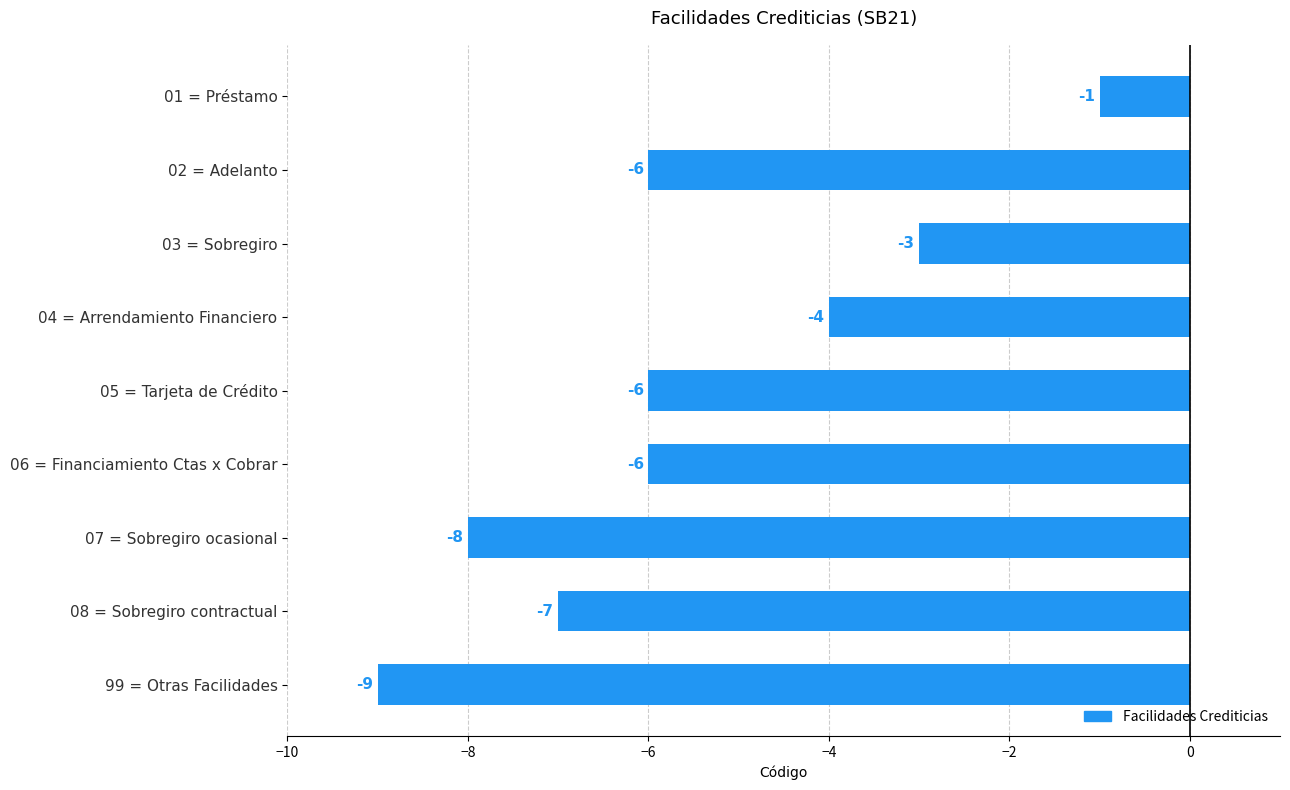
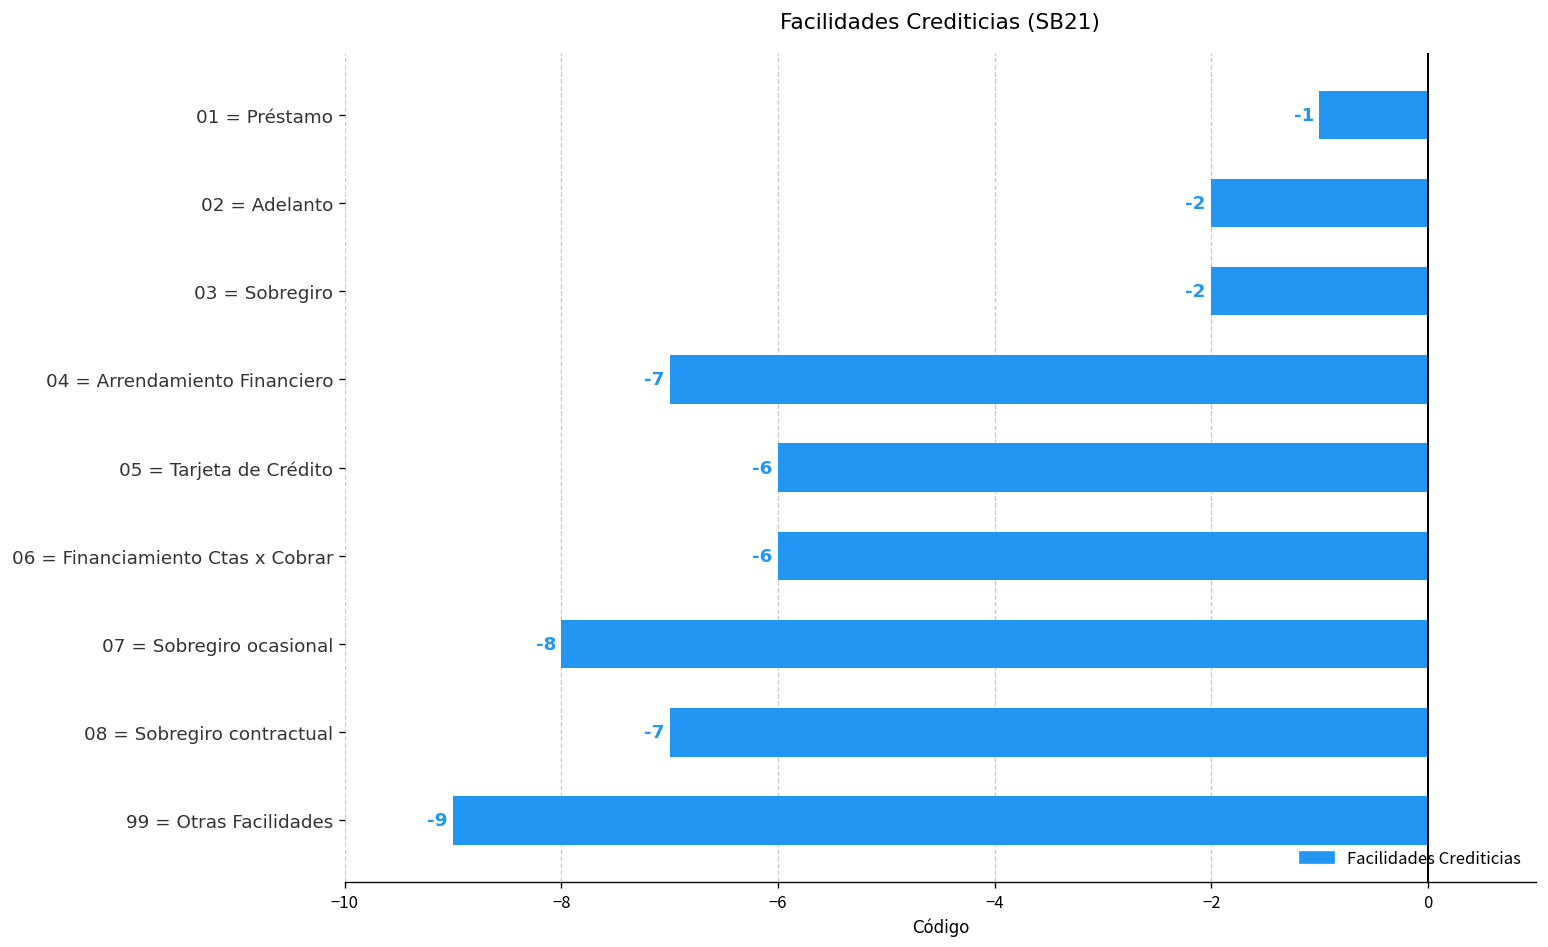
02 = Adelanto: -6 -> -2
03 = Sobregiro: -3 -> -2
04 = Arrendamiento Financiero: -4 -> -7
